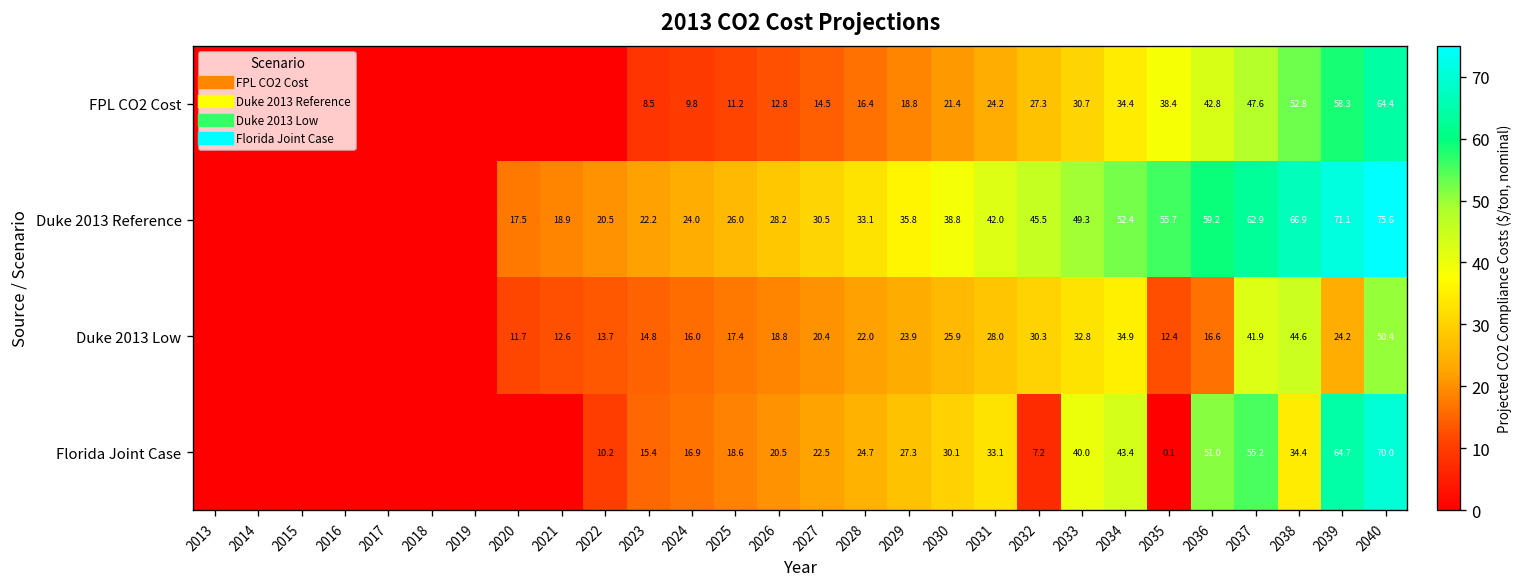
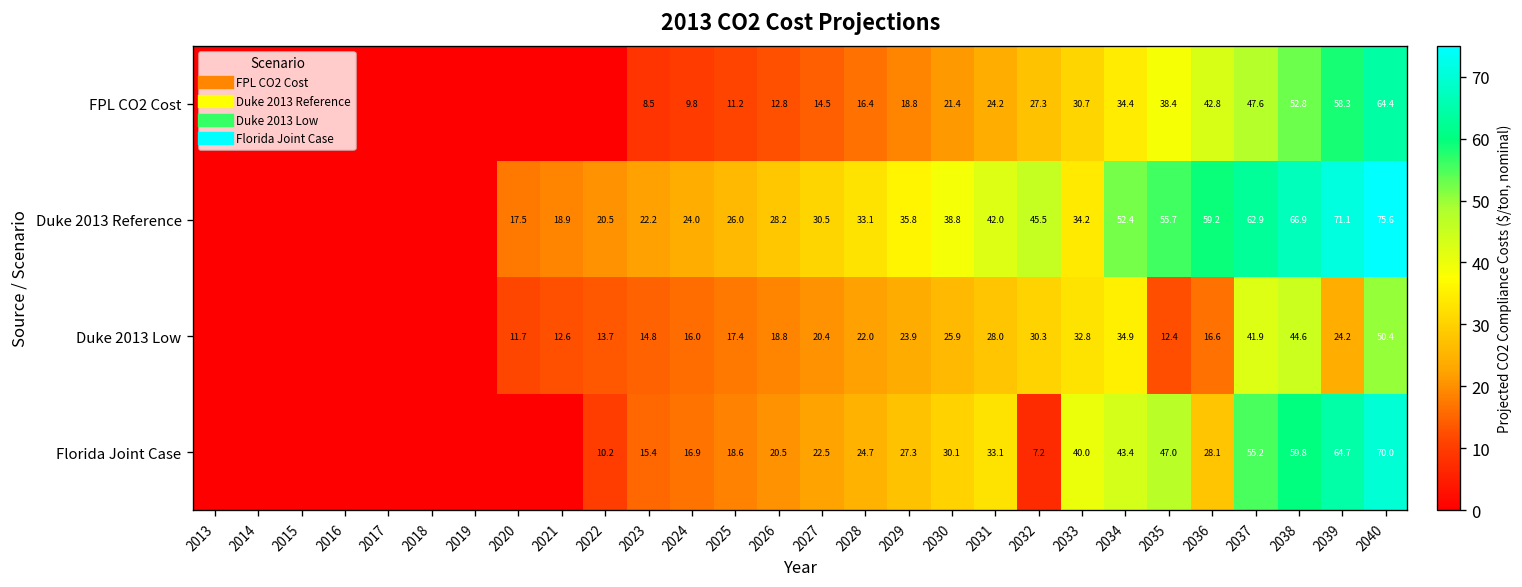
Duke 2013 Reference, 2033: 49.3 -> 34.2
Florida Joint Case, 2035: 0.1 -> 47.0
Florida Joint Case, 2036: 51.0 -> 28.1
Florida Joint Case, 2038: 34.4 -> 59.8
